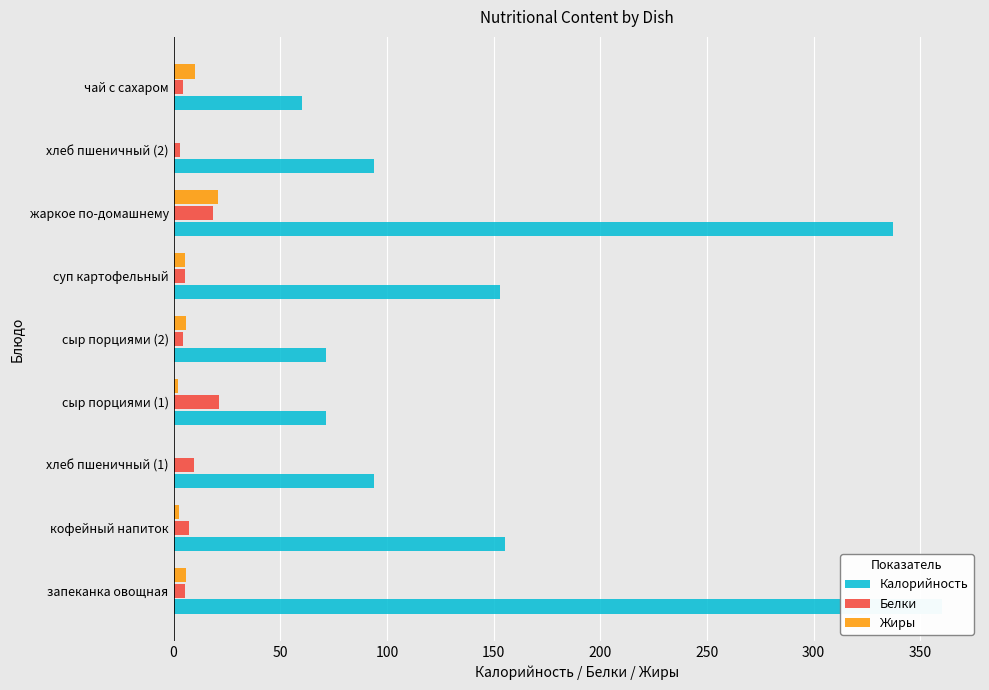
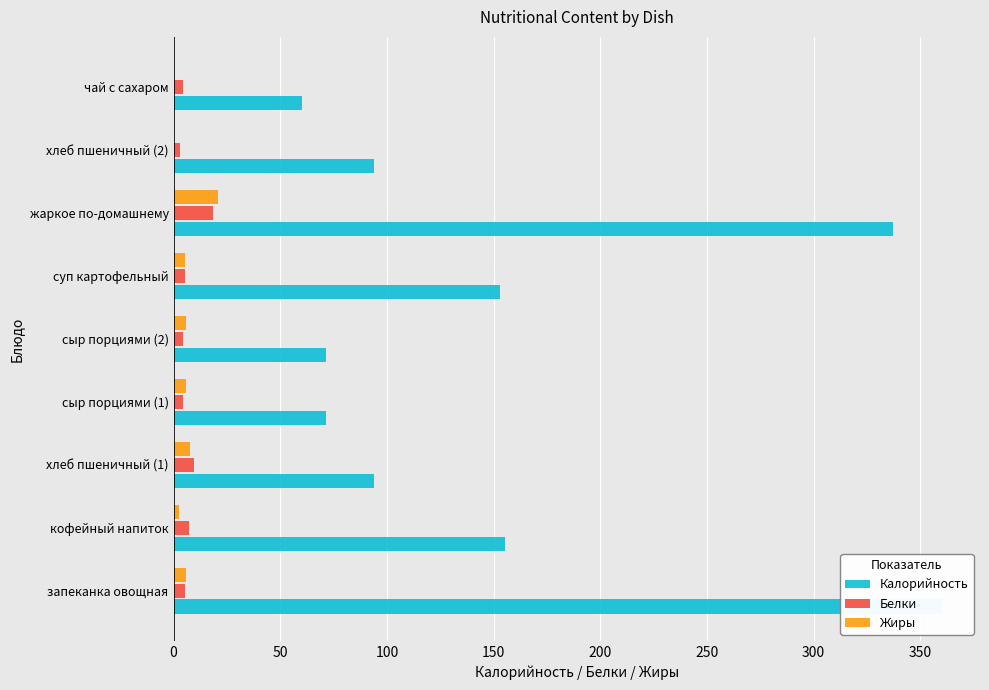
Жиры, чай с сахаром: 10 -> 0
Жиры, сыр порциями (1): 2 -> 6
Белки, сыр порциями (1): 21 -> 5
Жиры, хлеб пшеничный (1): 0 -> 8
